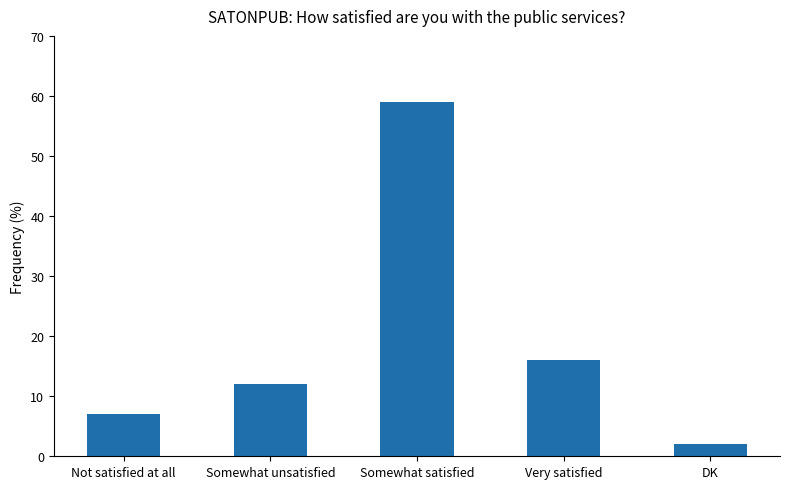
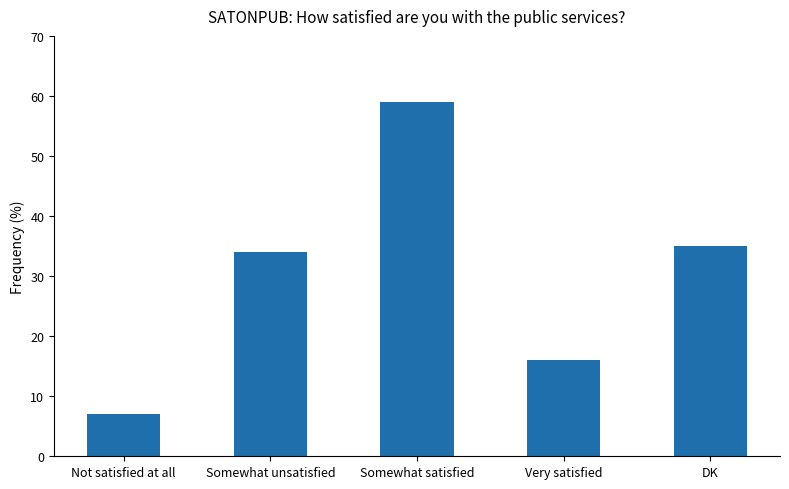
Somewhat unsatisfied: 12 -> 34
DK: 2 -> 35
